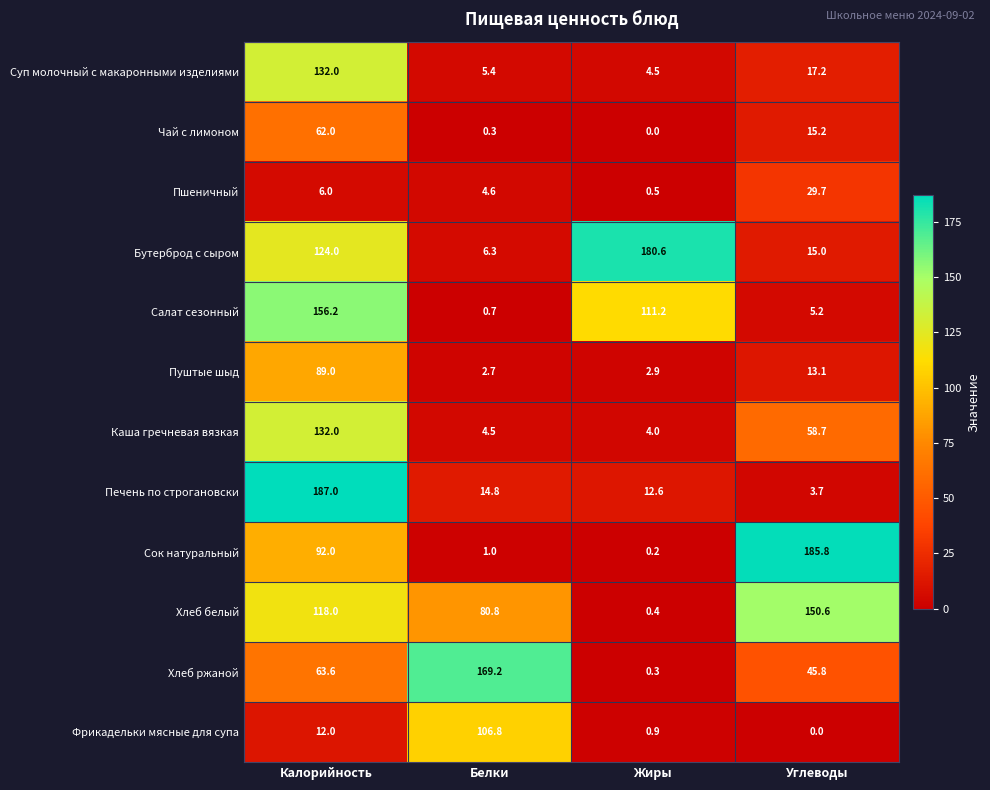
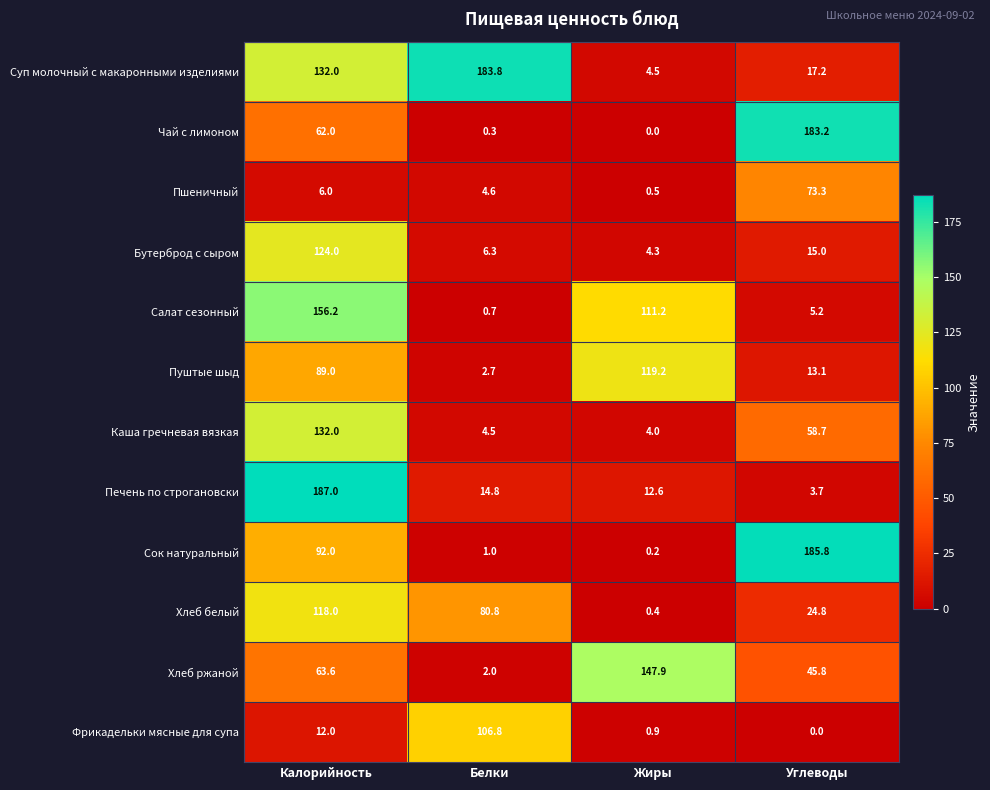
Суп молочный с макаронными изделиями, Белки: 5.4 -> 183.8
Чай с лимоном, Углеводы: 15.2 -> 183.2
Пшеничный, Углеводы: 29.7 -> 73.3
Бутерброд с сыром, Жиры: 180.6 -> 4.3
Пуштые шыд, Жиры: 2.9 -> 119.2
Хлеб белый, Углеводы: 150.6 -> 24.8
Хлеб ржаной, Белки: 169.2 -> 2.0
Хлеб ржаной, Жиры: 0.3 -> 147.9
